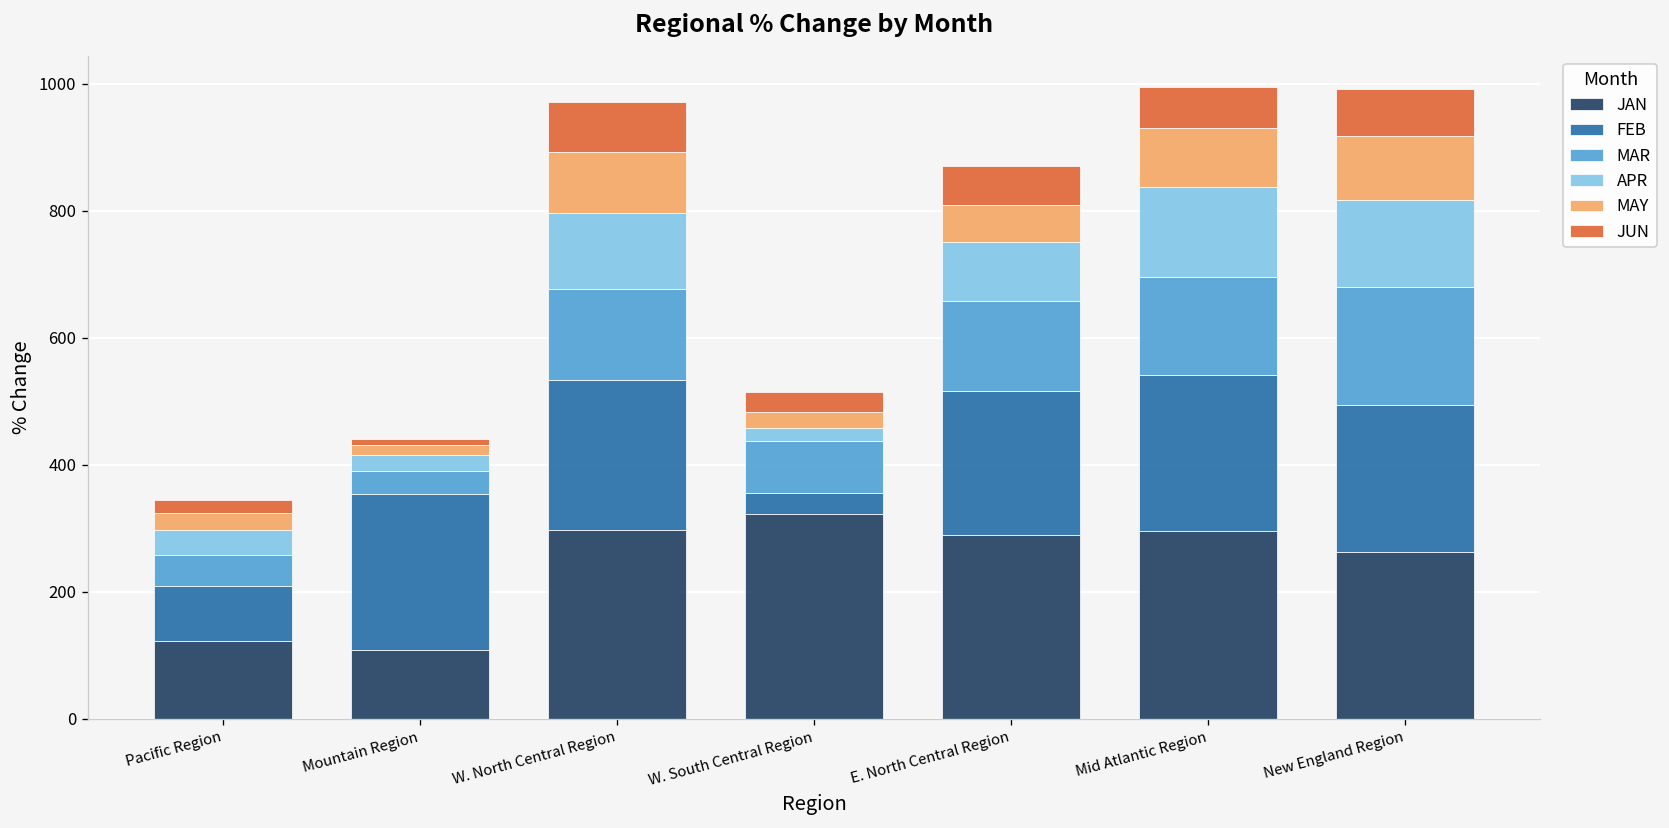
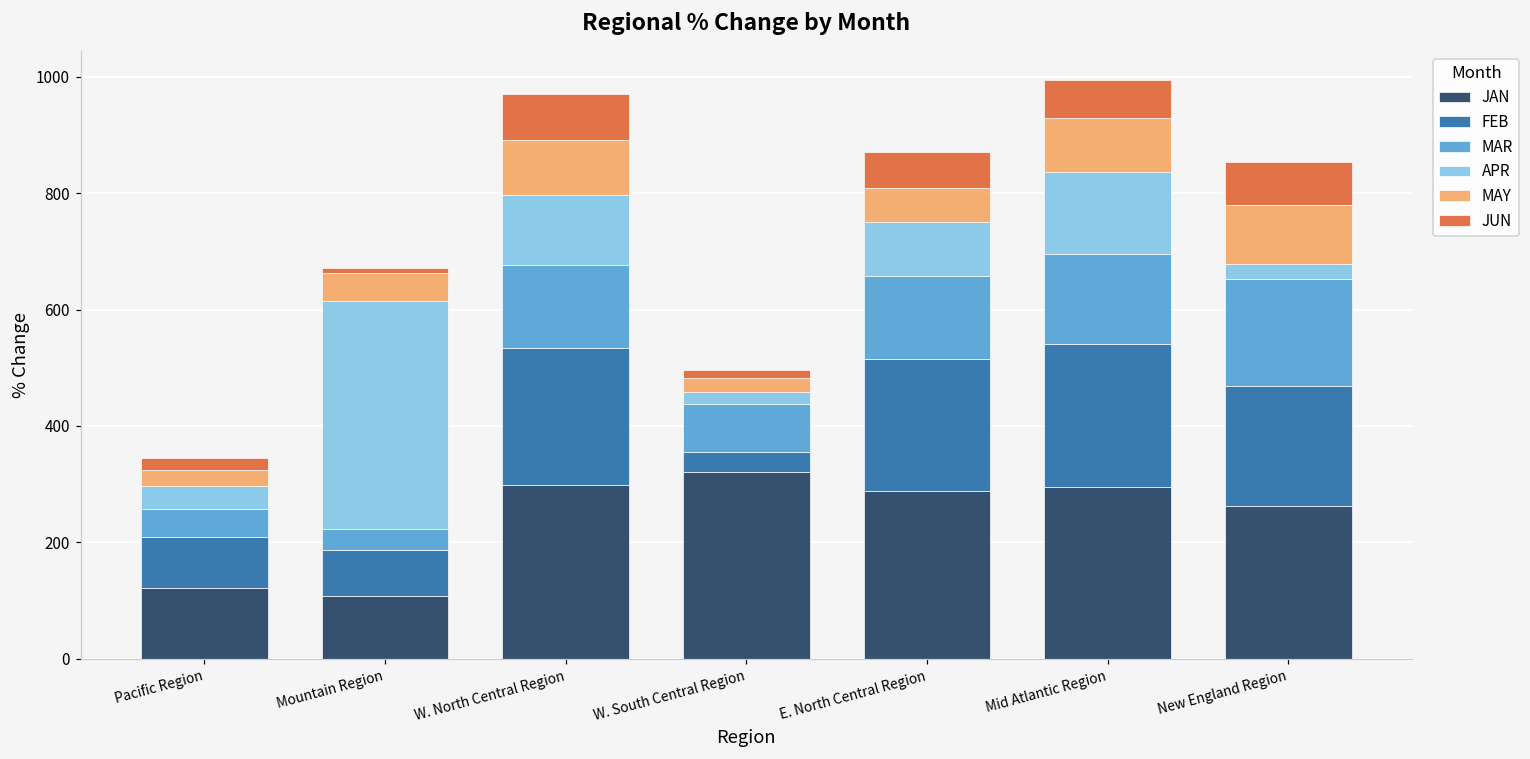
FEB, Mountain Region: 250 -> 80
APR, Mountain Region: 30 -> 390
MAY, Mountain Region: 20 -> 50
JUN, W. South Central Region: 30 -> 10
FEB, New England Region: 230 -> 210
APR, New England Region: 140 -> 30
